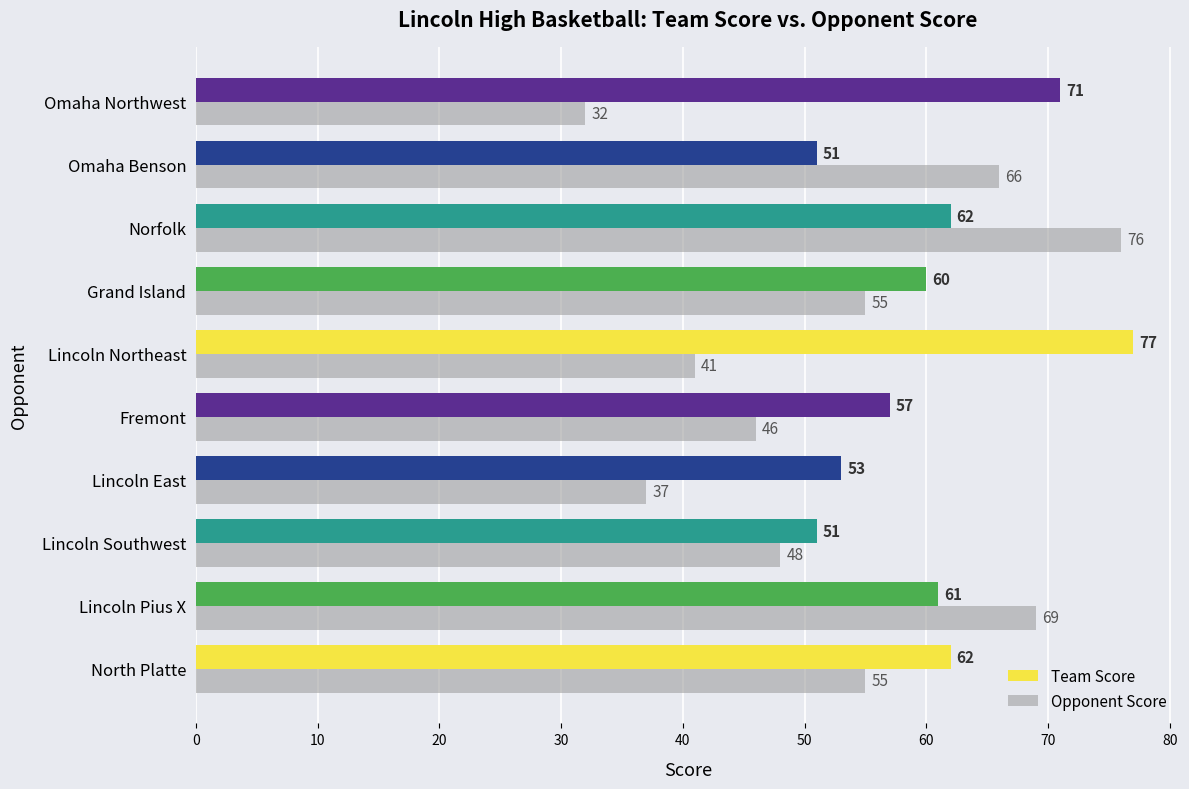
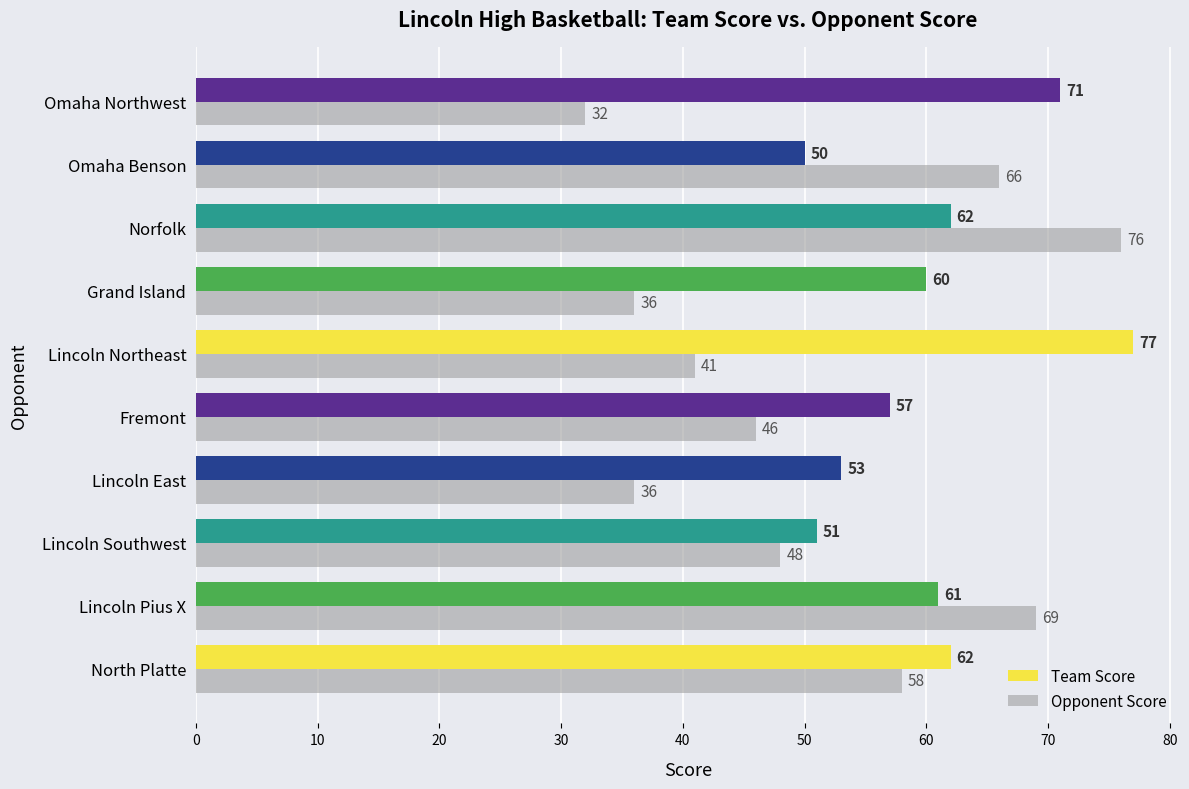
Team Score, Omaha Benson: 51 -> 50
Opponent Score, Grand Island: 55 -> 36
Opponent Score, Lincoln East: 37 -> 36
Opponent Score, North Platte: 55 -> 58
